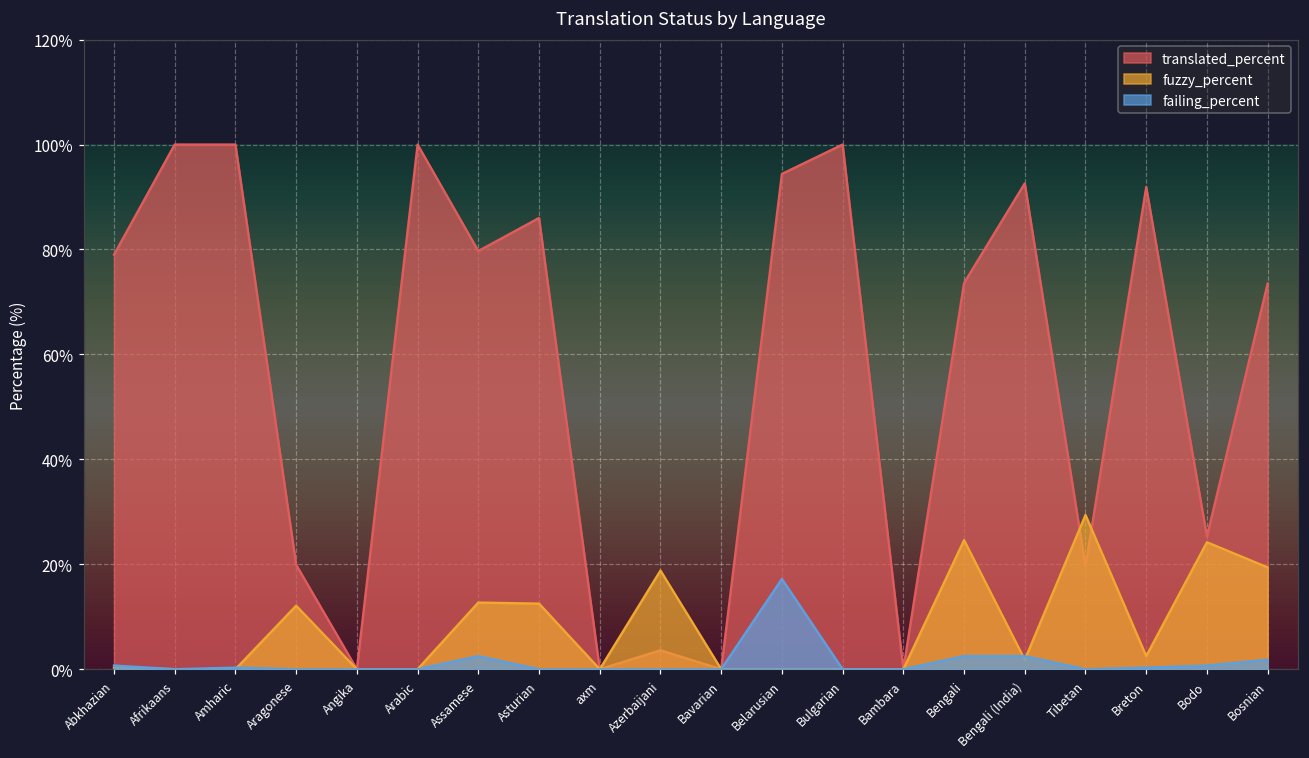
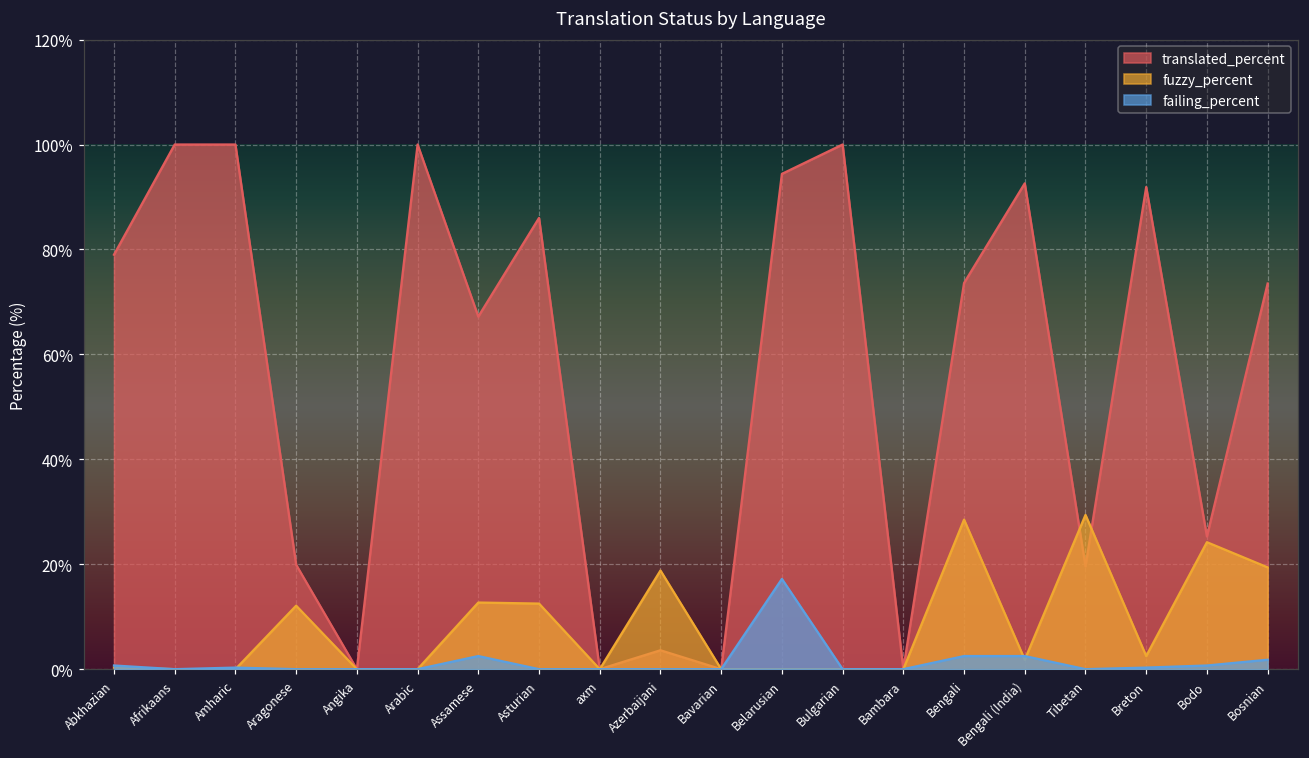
translated_percent, Assamese: 80% -> 67%
fuzzy_percent, Bengali: 25% -> 29%
